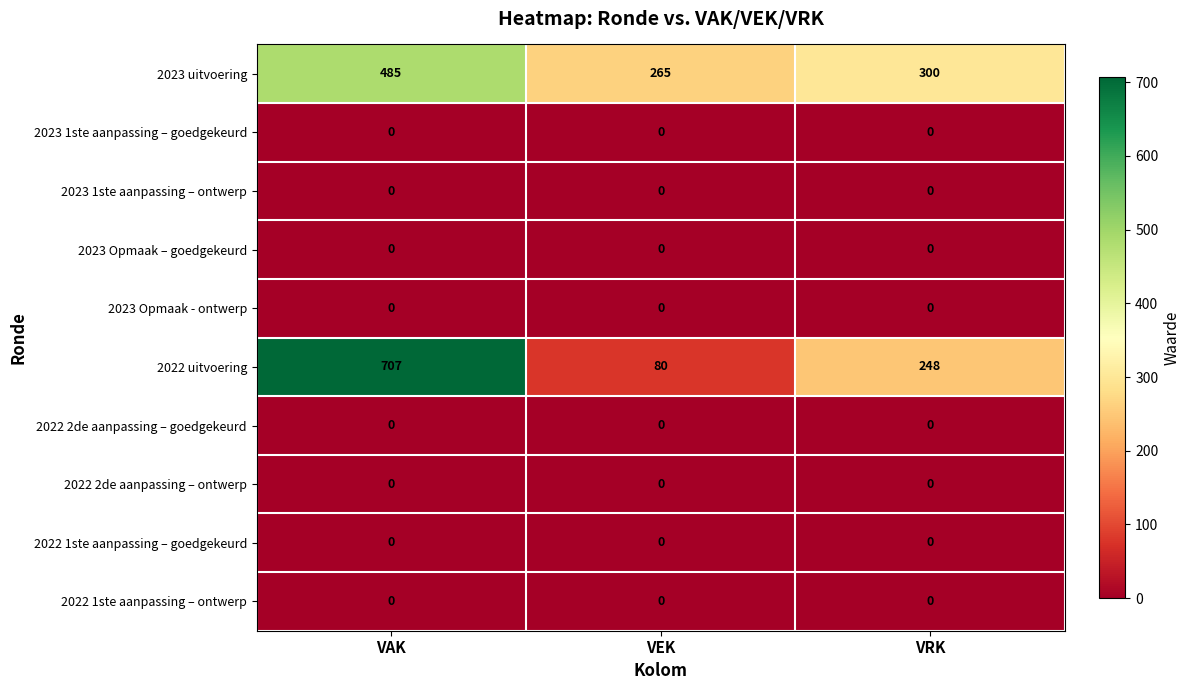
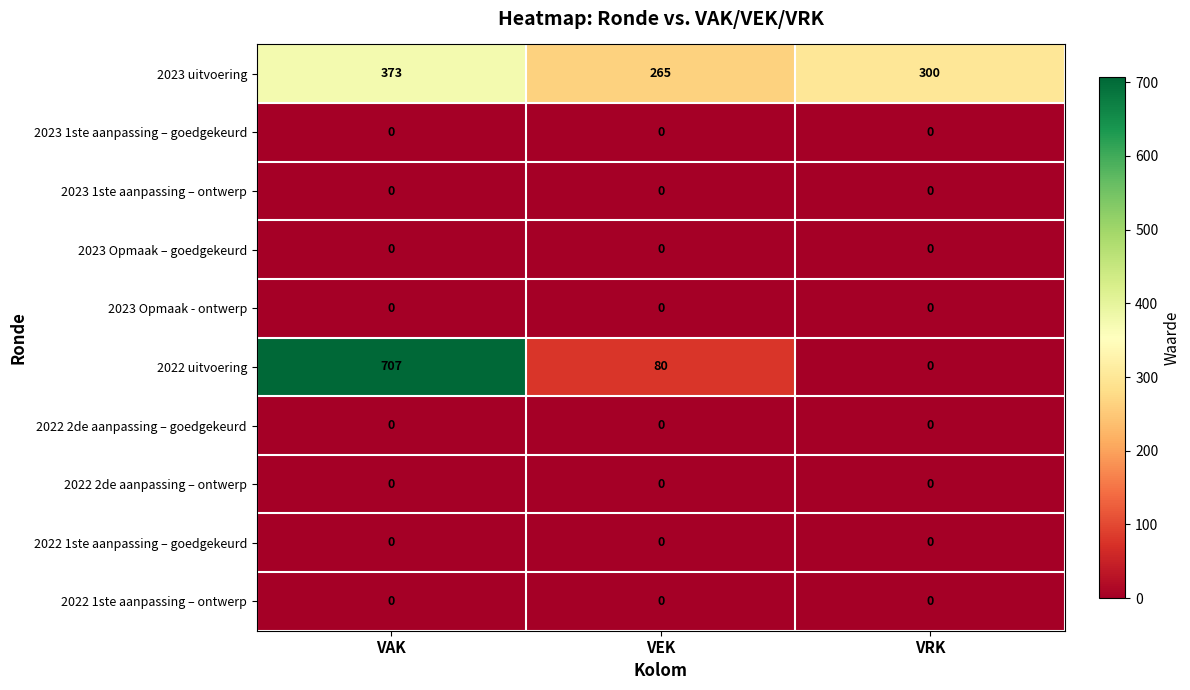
2023 uitvoering, VAK: 485 -> 373
2022 uitvoering, VRK: 248 -> 0
